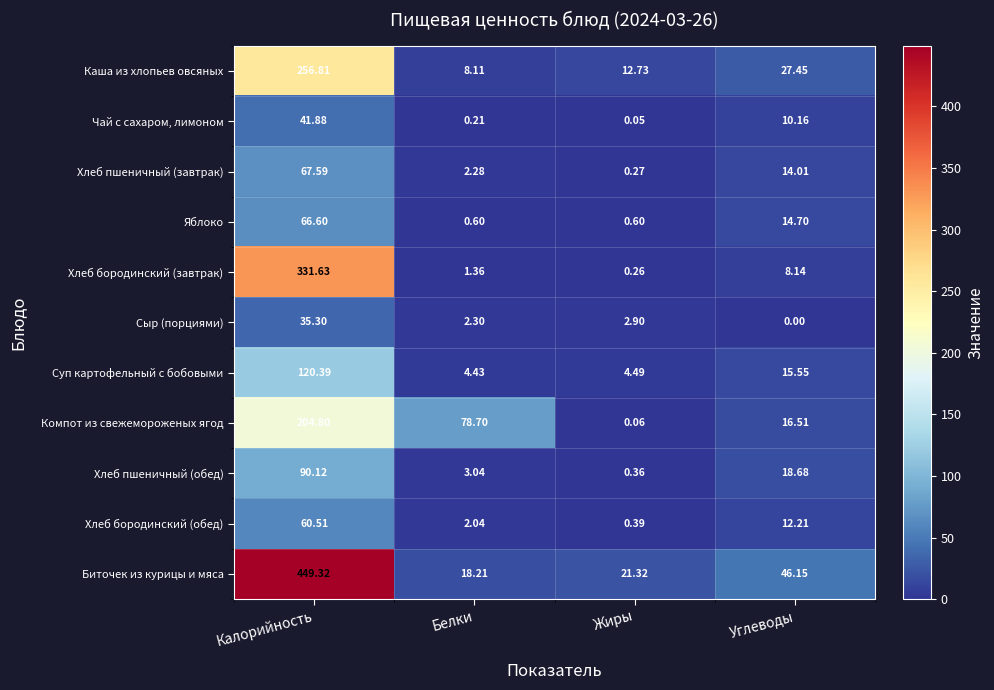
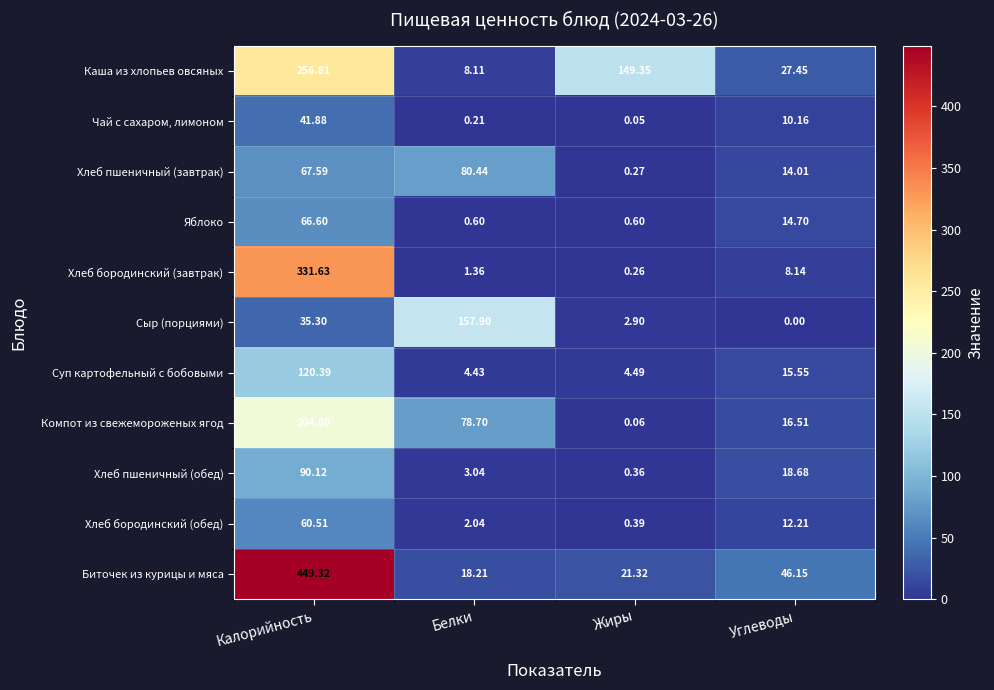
Каша из хлопьев овсяных, Жиры: 12.73 -> 149.35
Хлеб пшеничный (завтрак), Белки: 2.28 -> 80.44
Сыр (порциями), Белки: 2.30 -> 157.90
